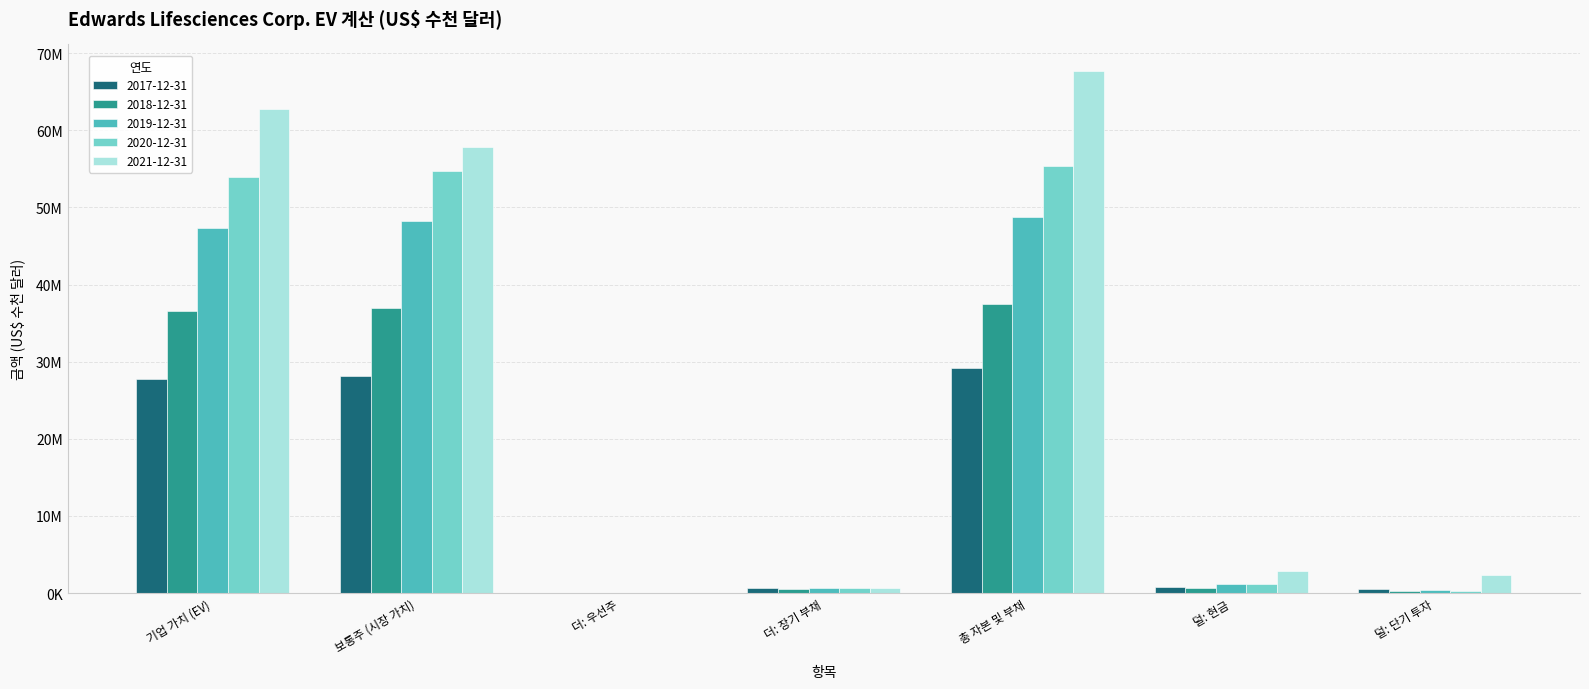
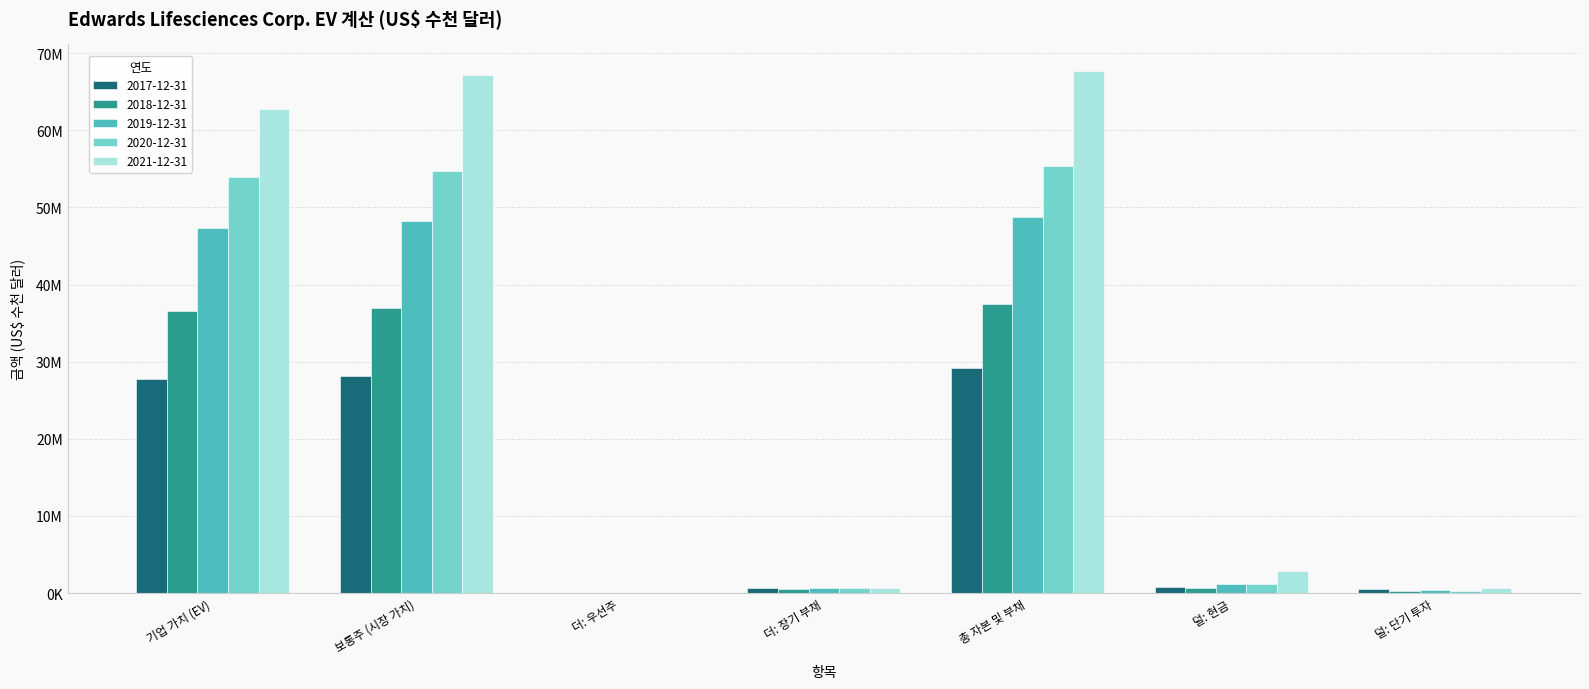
2021-12-31, 보통주 (시장 가치): 58000000 -> 67000000
2021-12-31, 덜: 단기 투자: 2000000 -> 1000000
